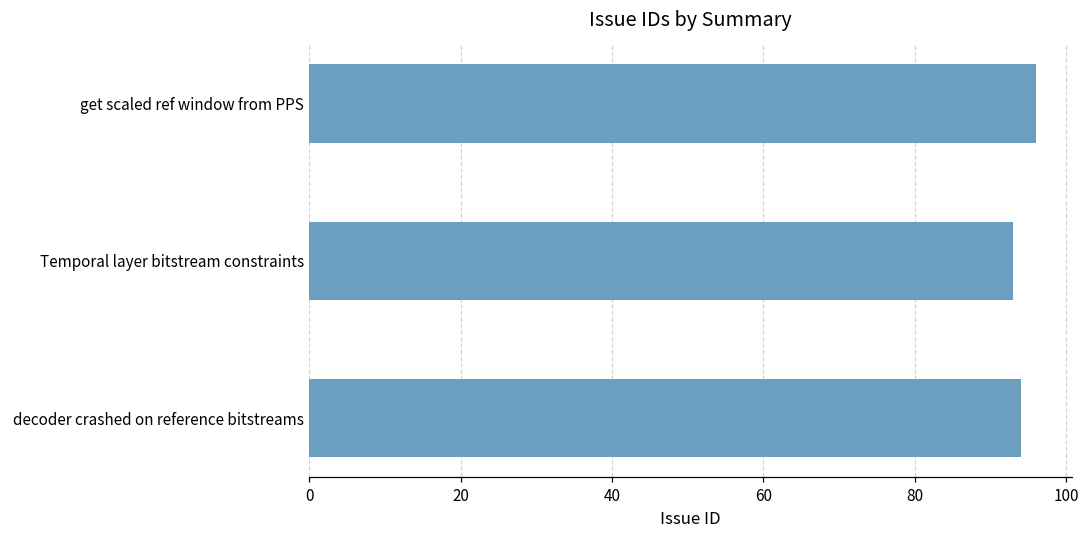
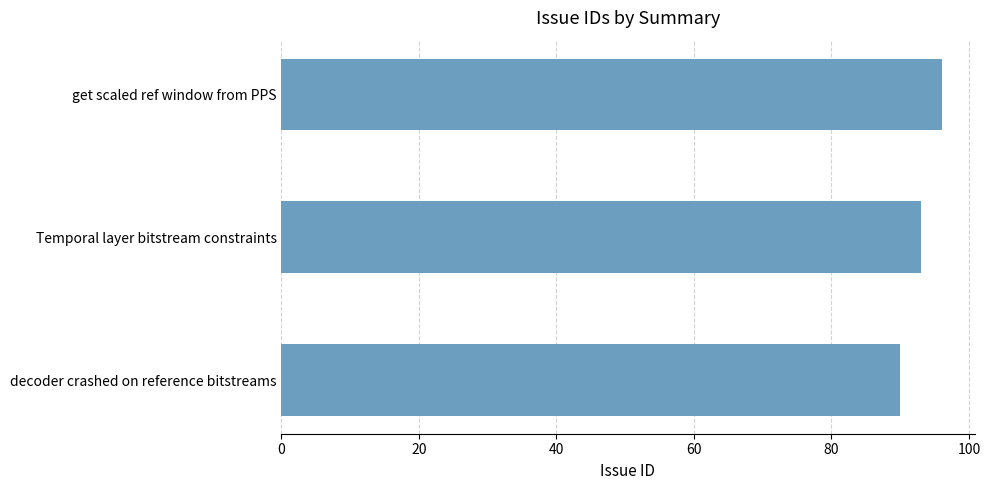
decoder crashed on reference bitstreams: 94 -> 90
